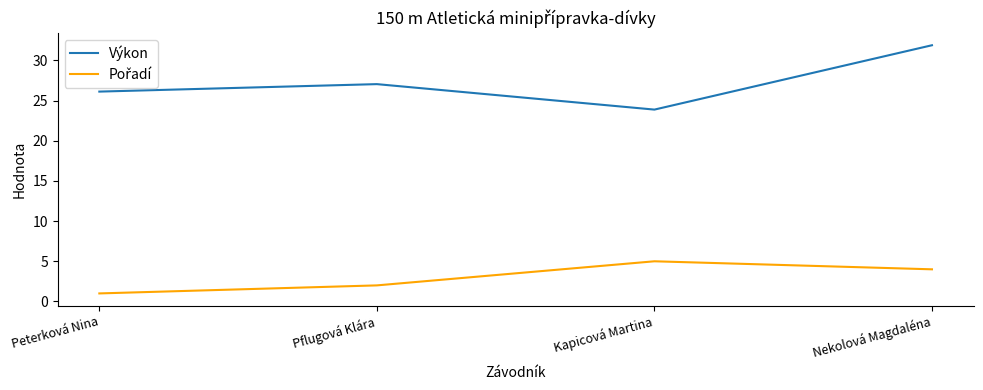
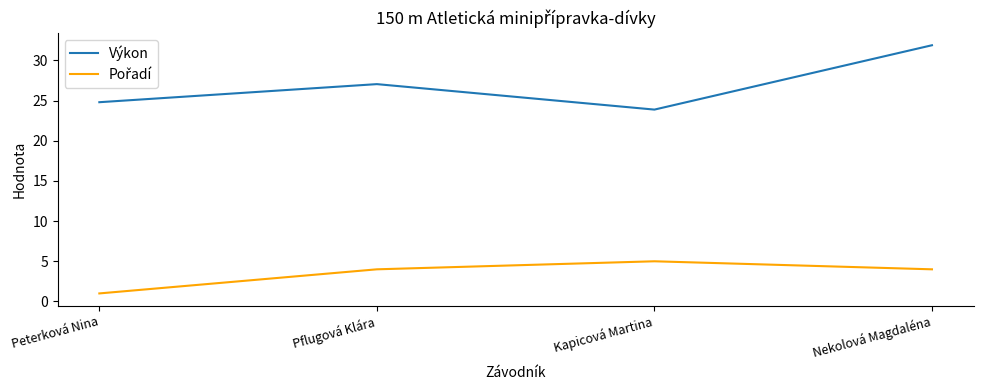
Výkon, Peterková Nina: 26 -> 25
Pořadí, Pflugová Klára: 2 -> 4
